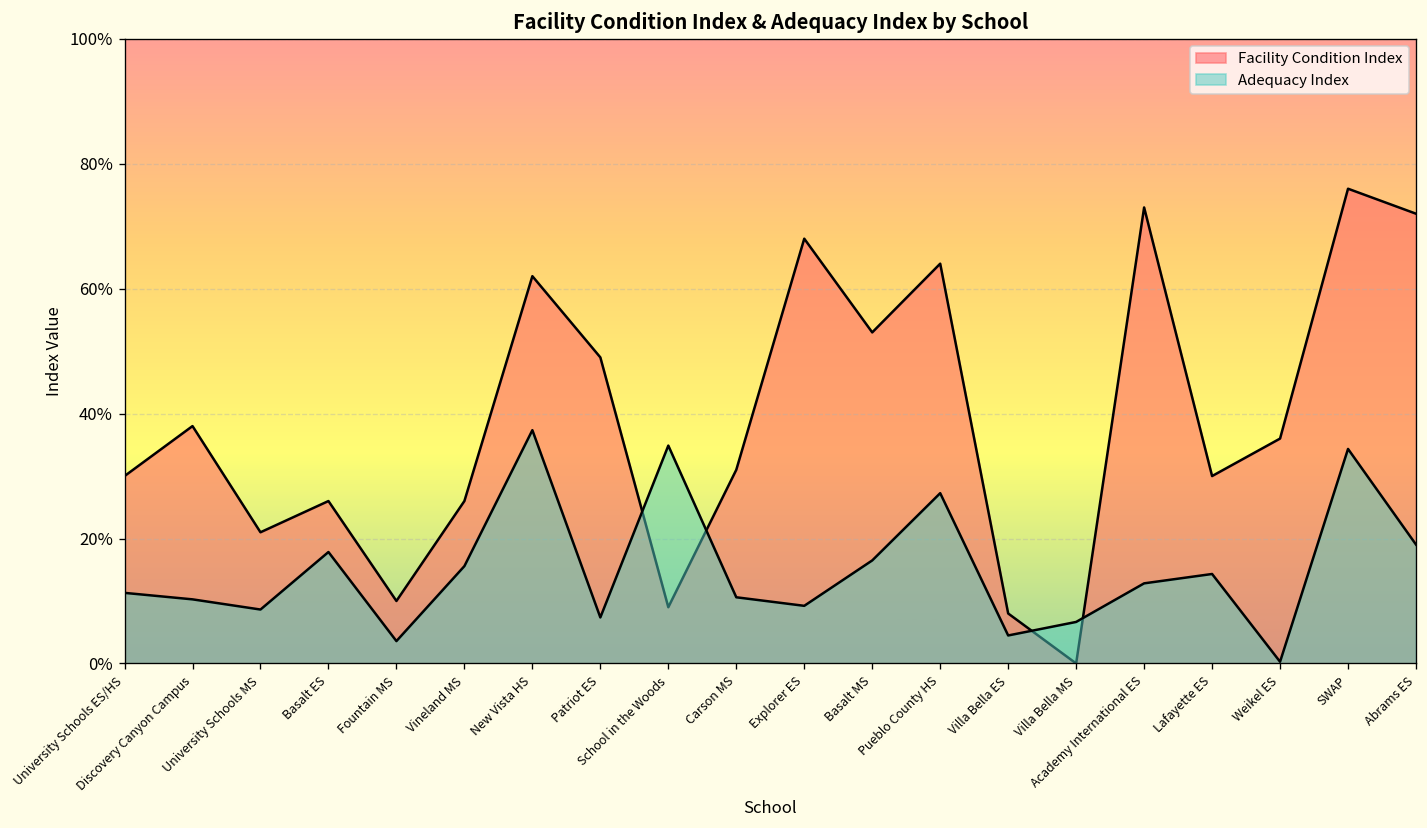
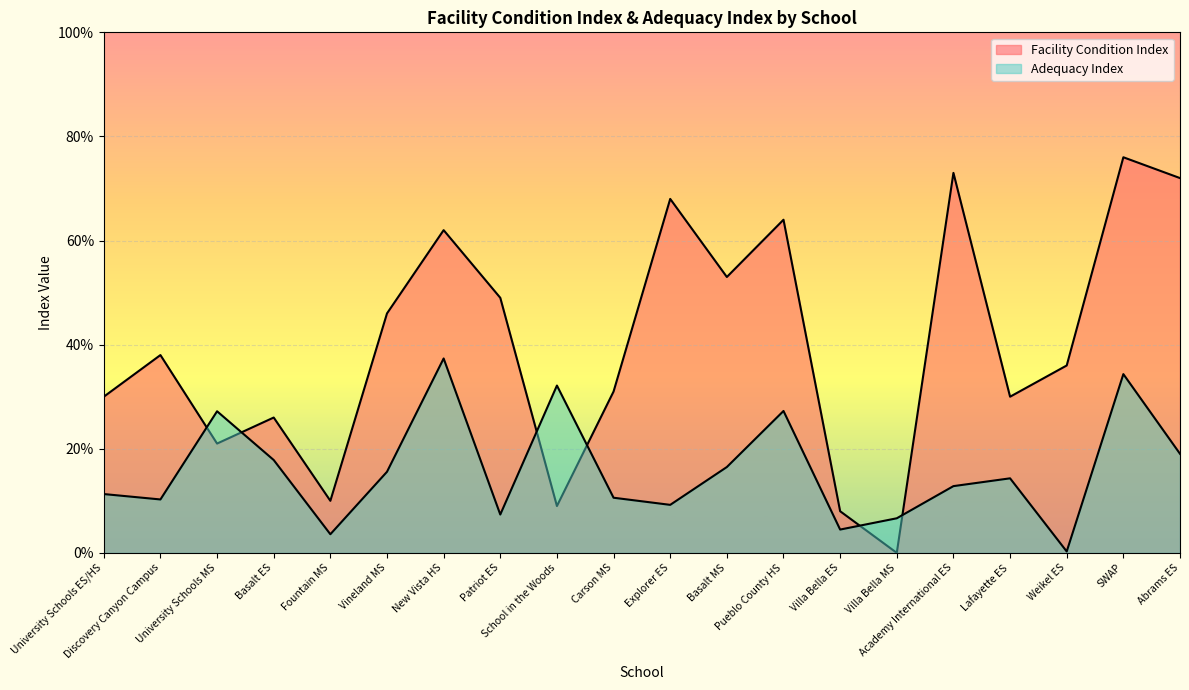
Adequacy Index, University Schools MS: 9% -> 27%
Facility Condition Index, Vineland MS: 26% -> 46%
Adequacy Index, School in the Woods: 35% -> 32%
